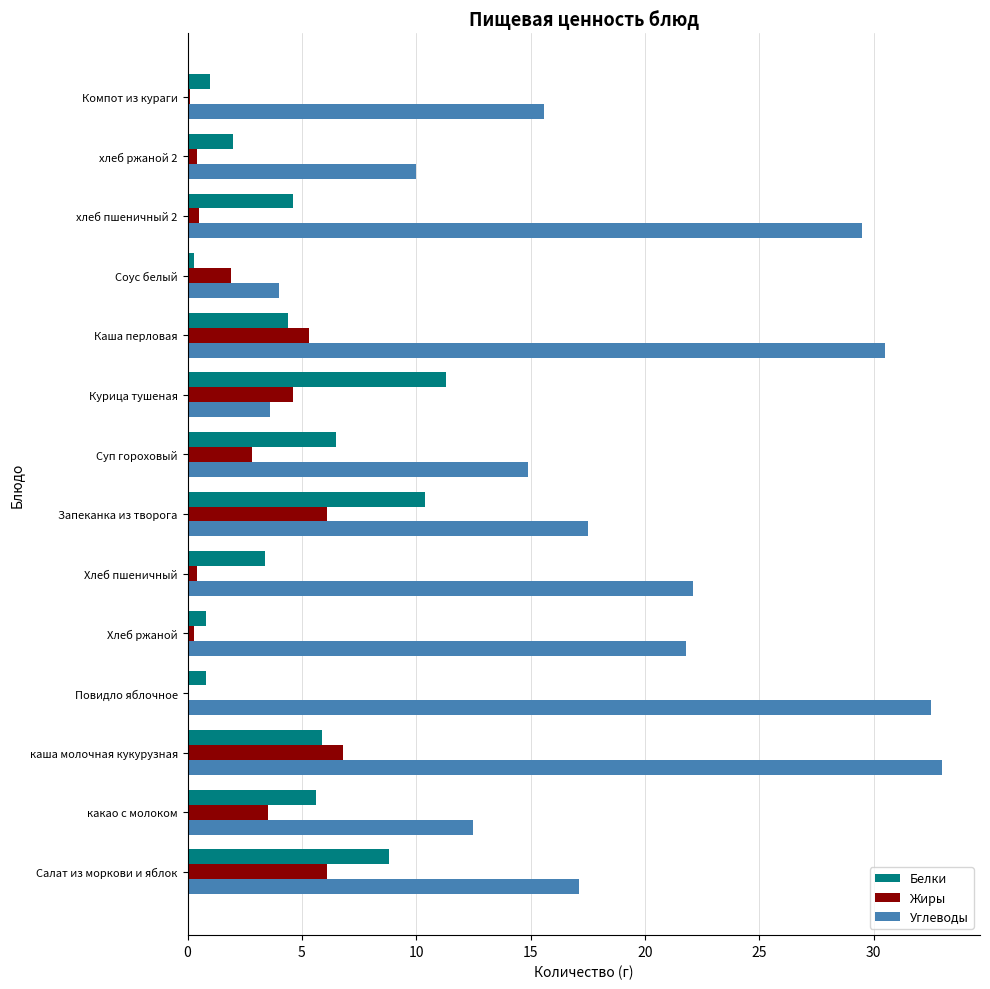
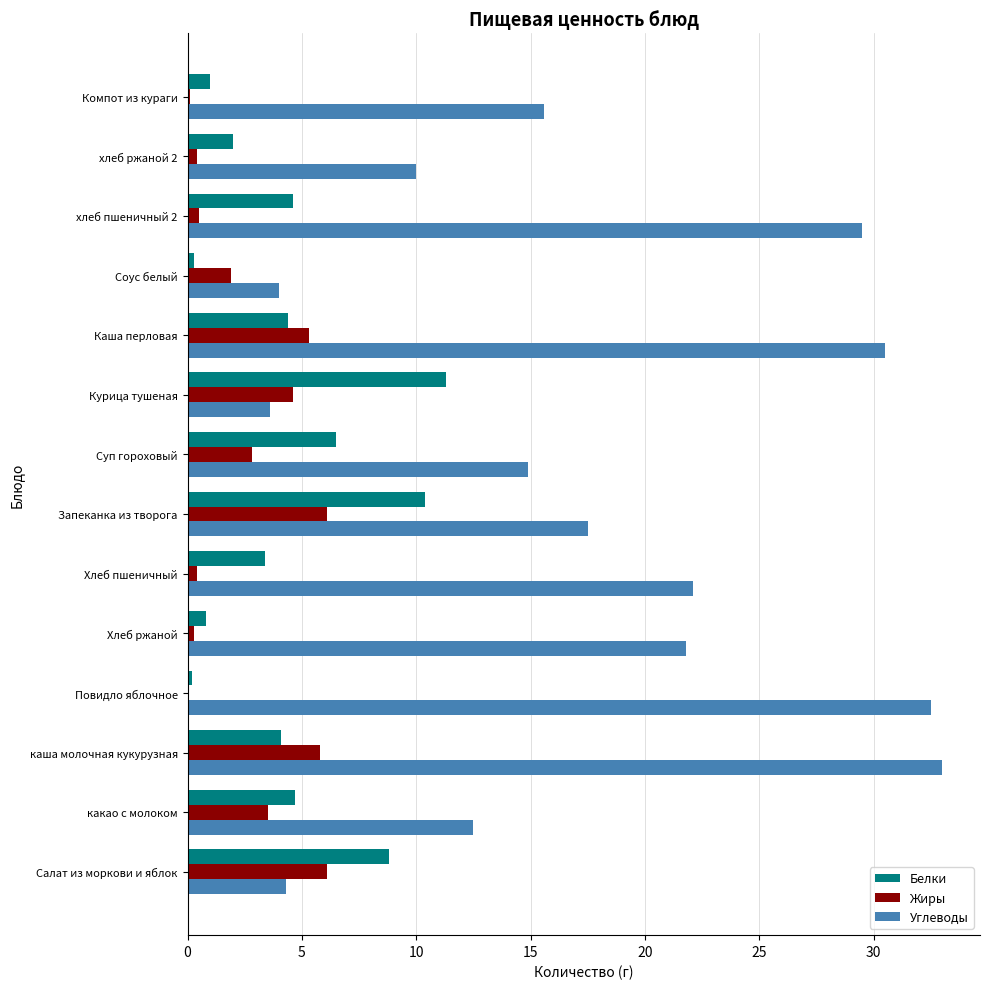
Белки, Повидло яблочное: 0.8 -> 0.2
Белки, каша молочная кукурузная: 5.9 -> 4.1
Жиры, каша молочная кукурузная: 6.8 -> 5.8
Белки, какао с молоком: 5.6 -> 4.7
Углеводы, Салат из моркови и яблок: 17.1 -> 4.3
